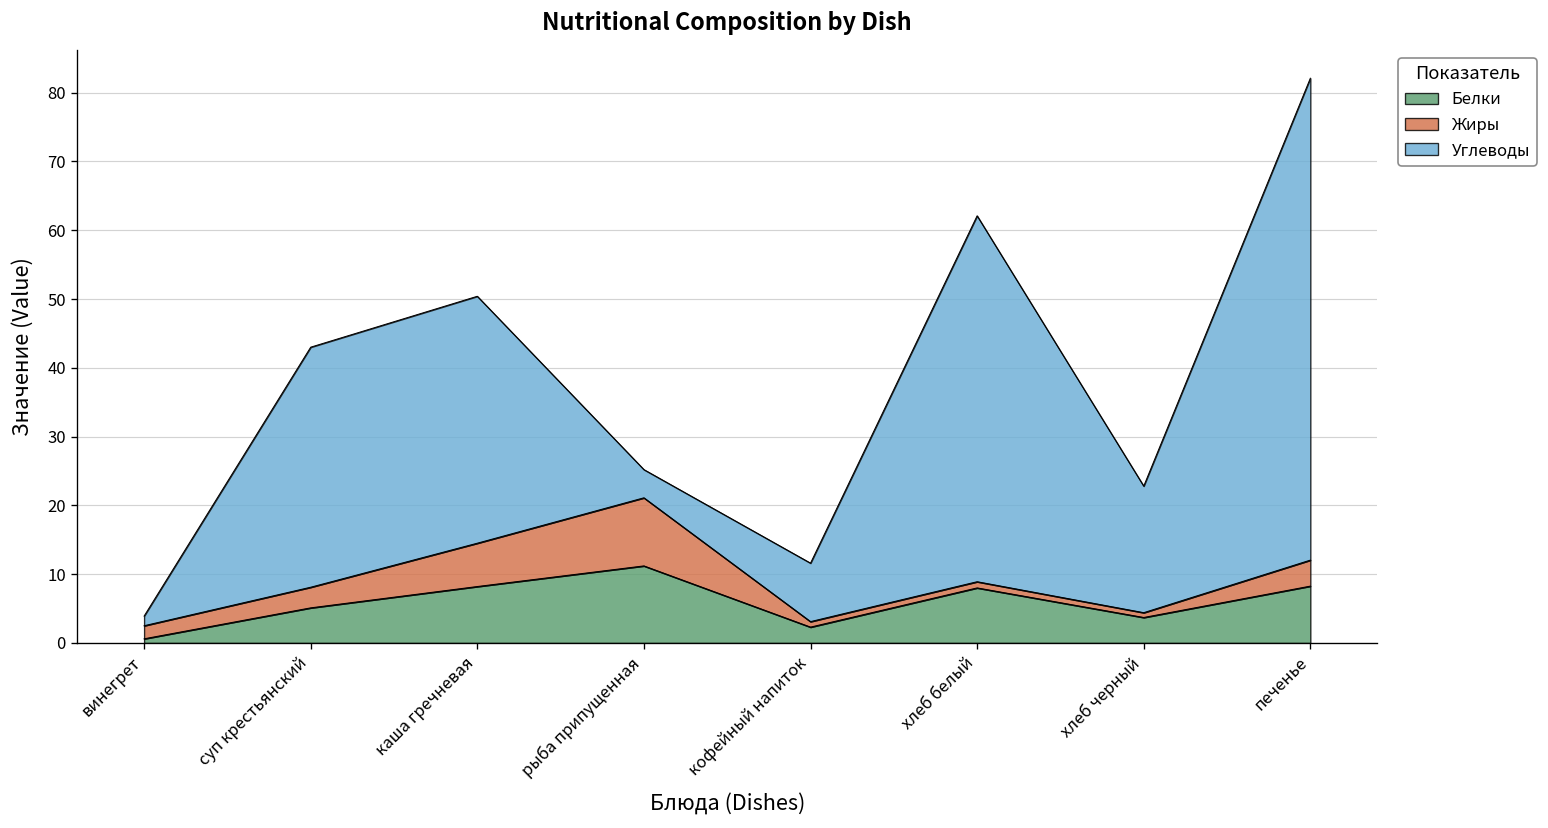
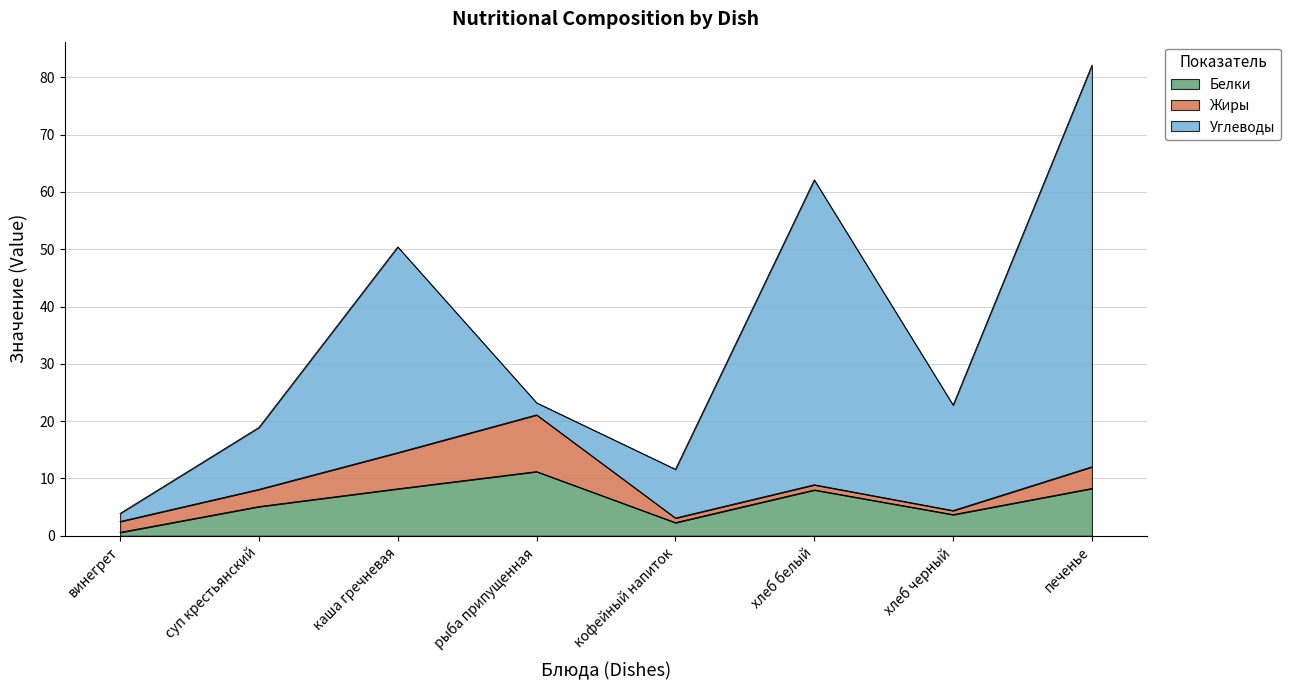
Углеводы, суп крестьянский: 35 -> 11
Углеводы, рыба припущенная: 4 -> 2
